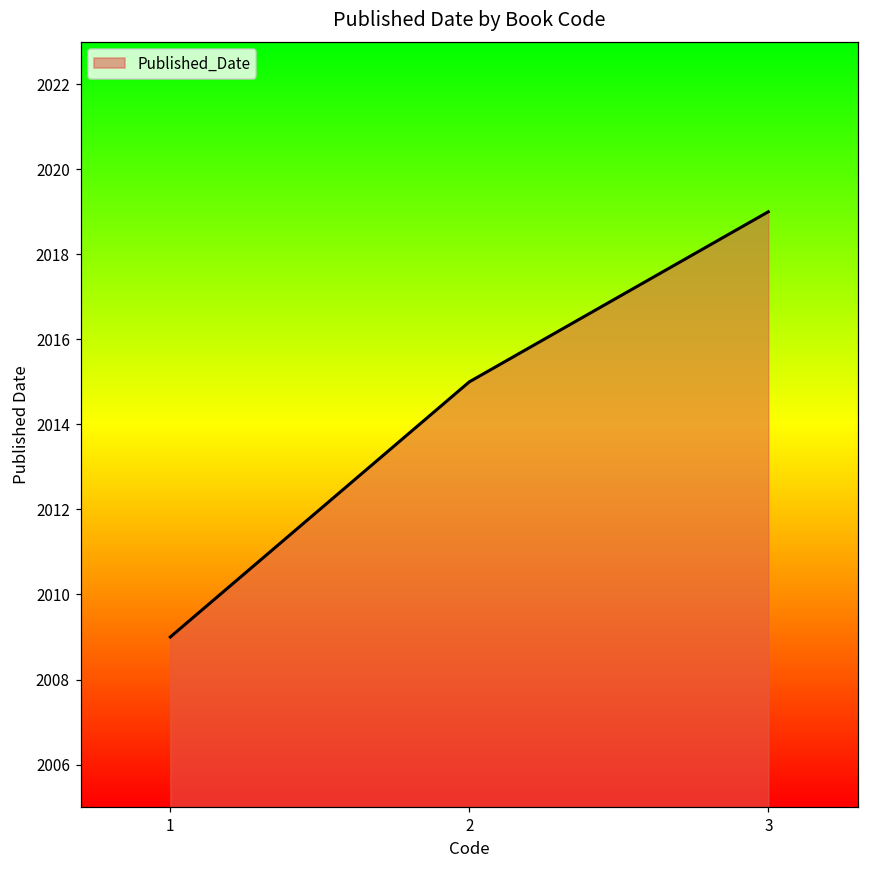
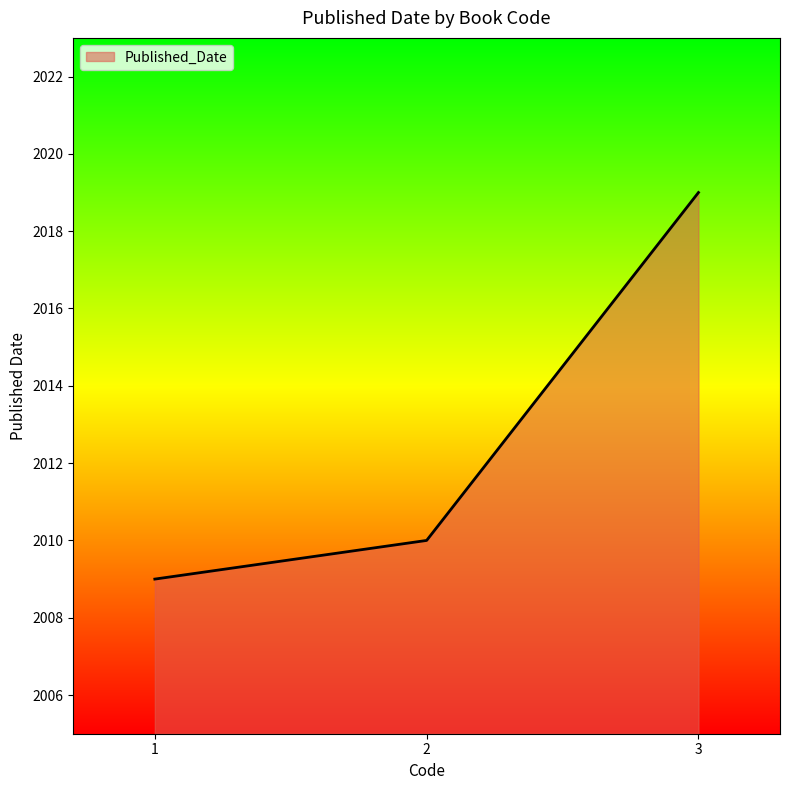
2: 2015 -> 2010
